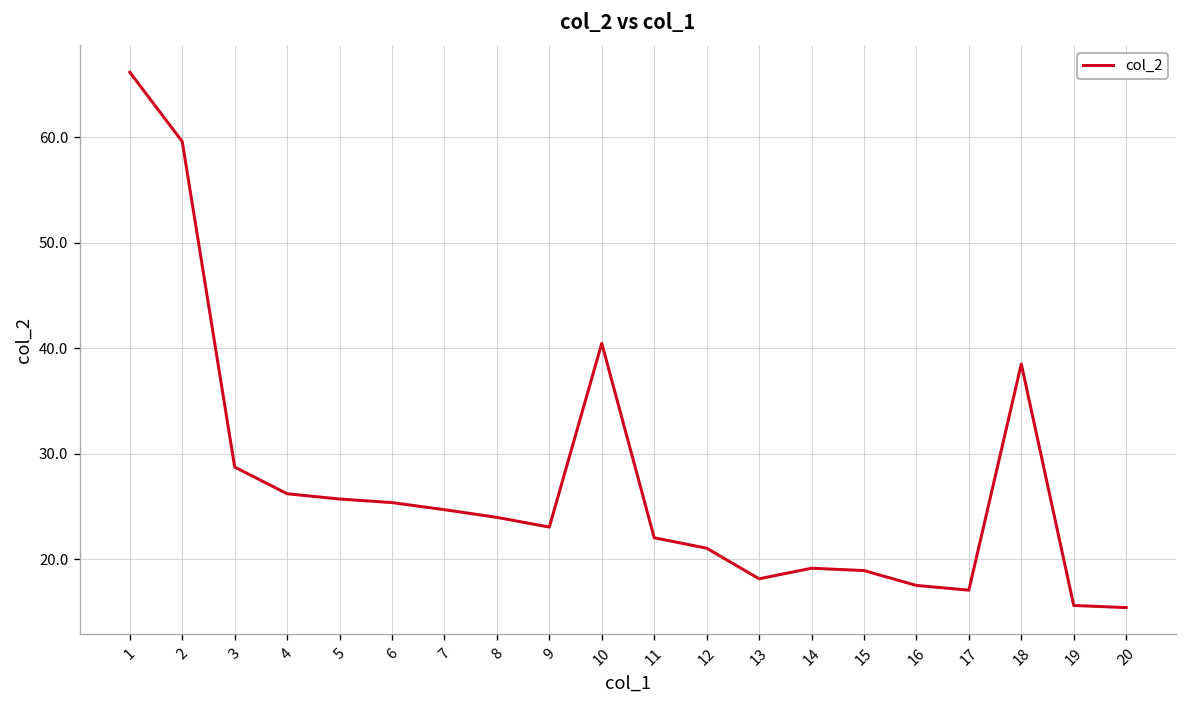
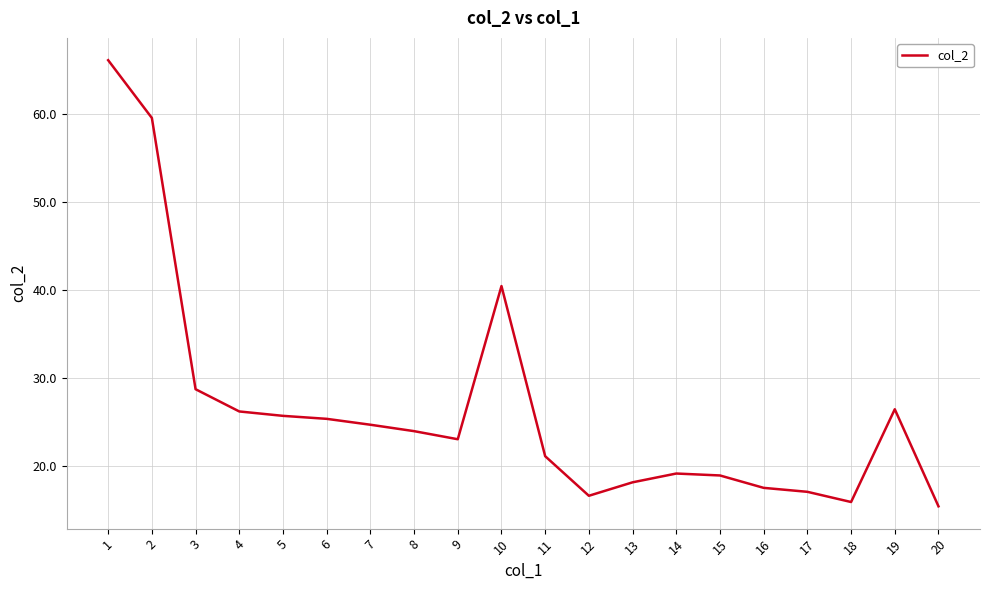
11: 22 -> 21
12: 21 -> 17
18: 39 -> 16
19: 16 -> 26
